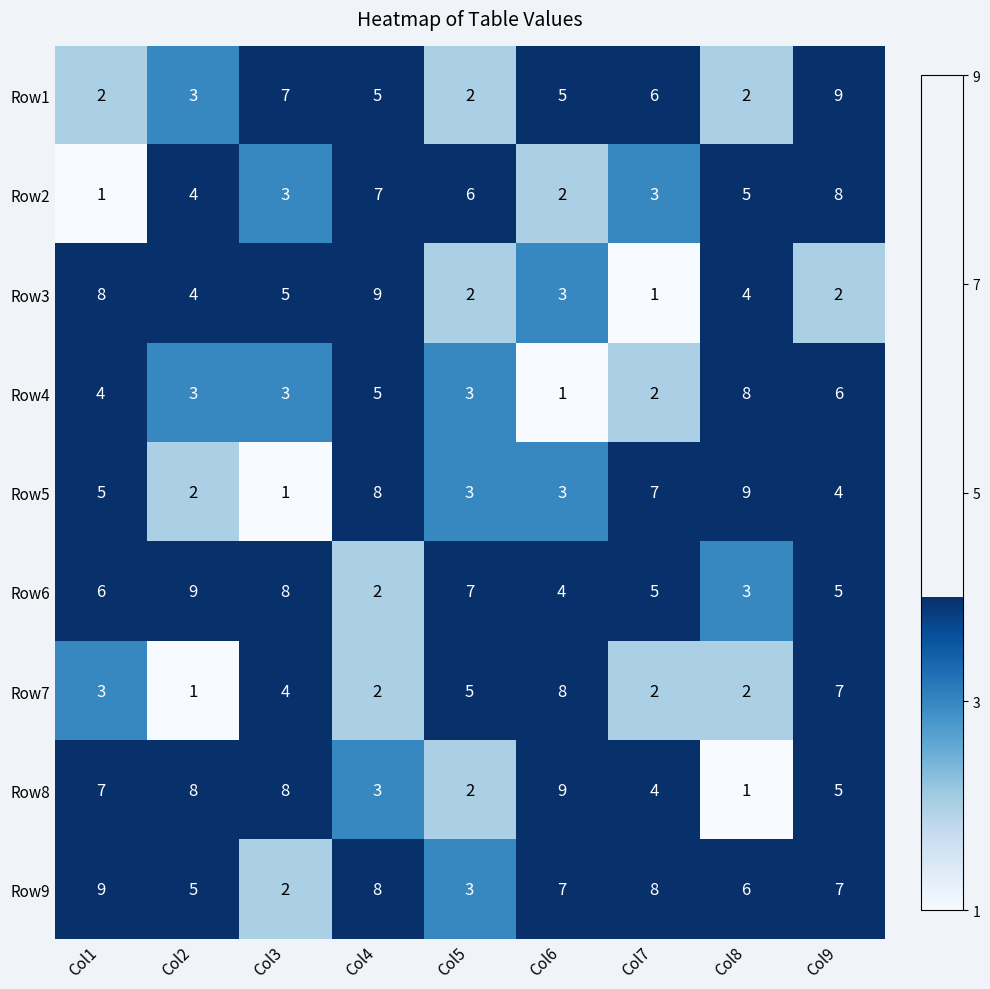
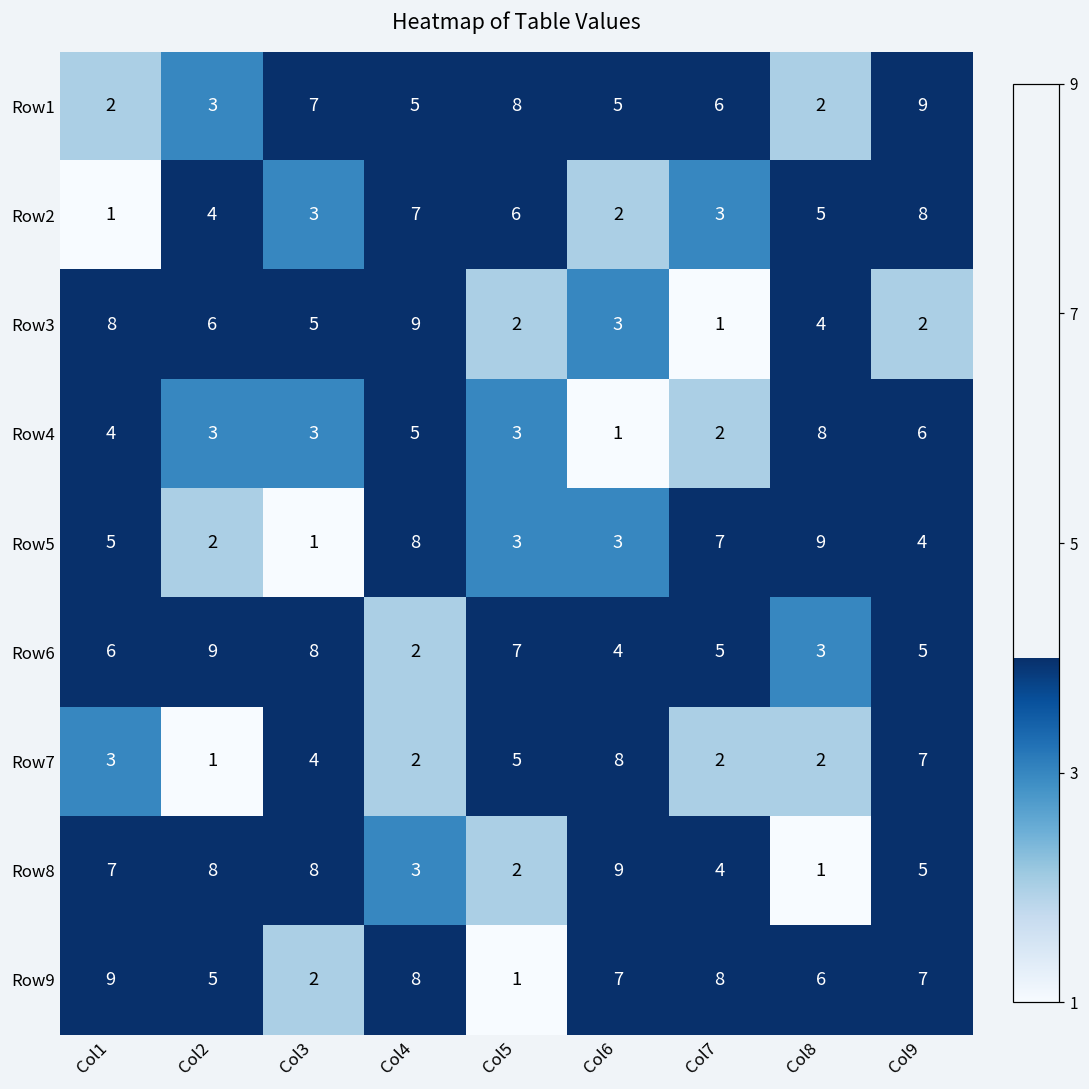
Row1, Col5: 2 -> 8
Row3, Col2: 4 -> 6
Row9, Col5: 3 -> 1
